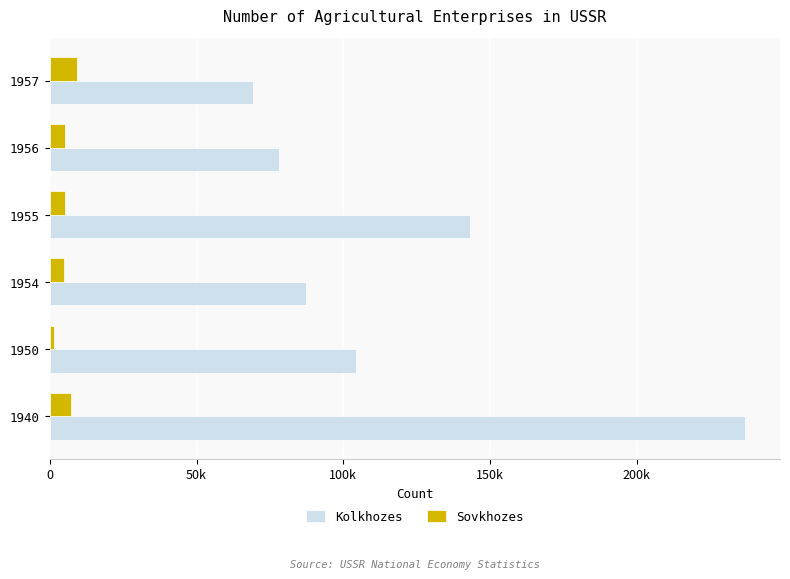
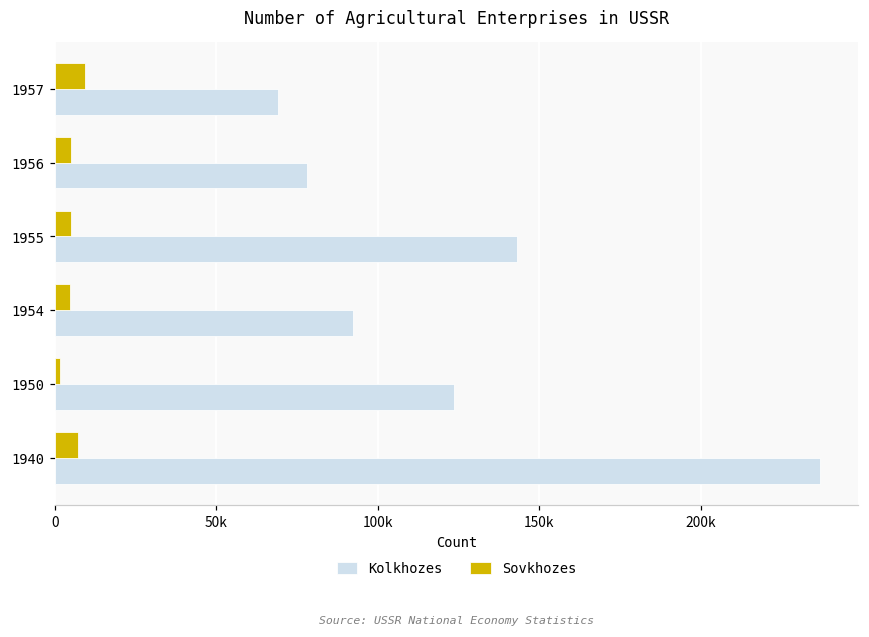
Kolkhozes, 1954: 87000 -> 92000
Kolkhozes, 1950: 104000 -> 124000
